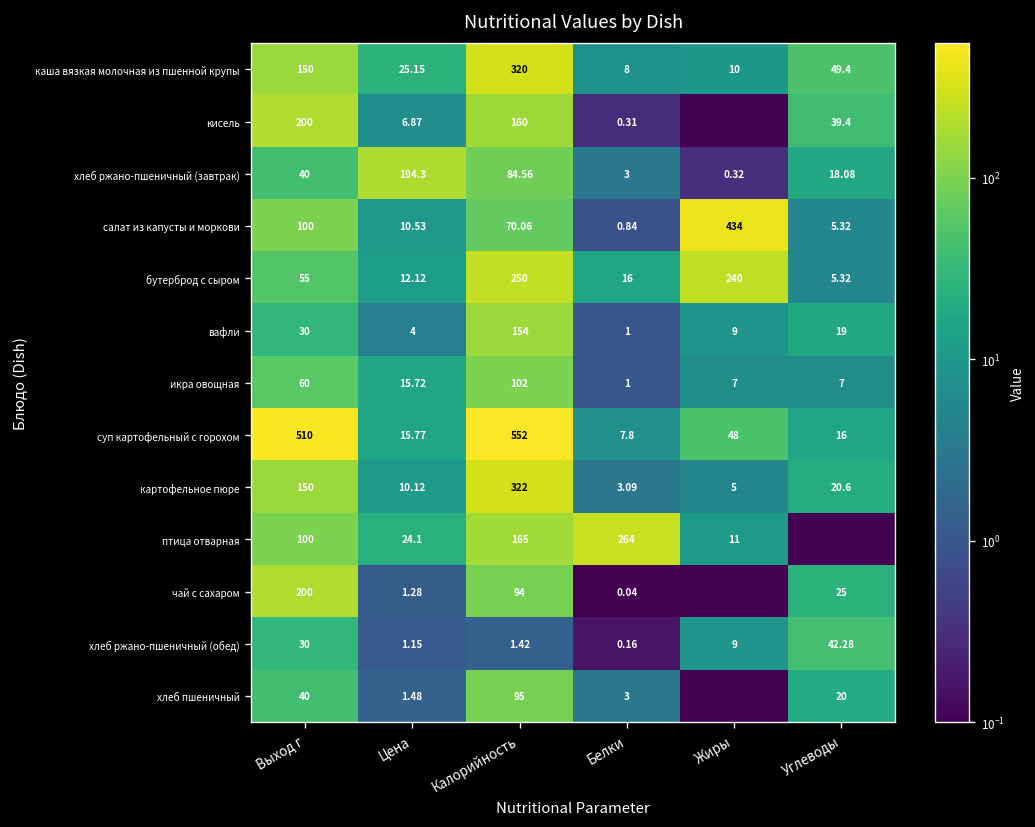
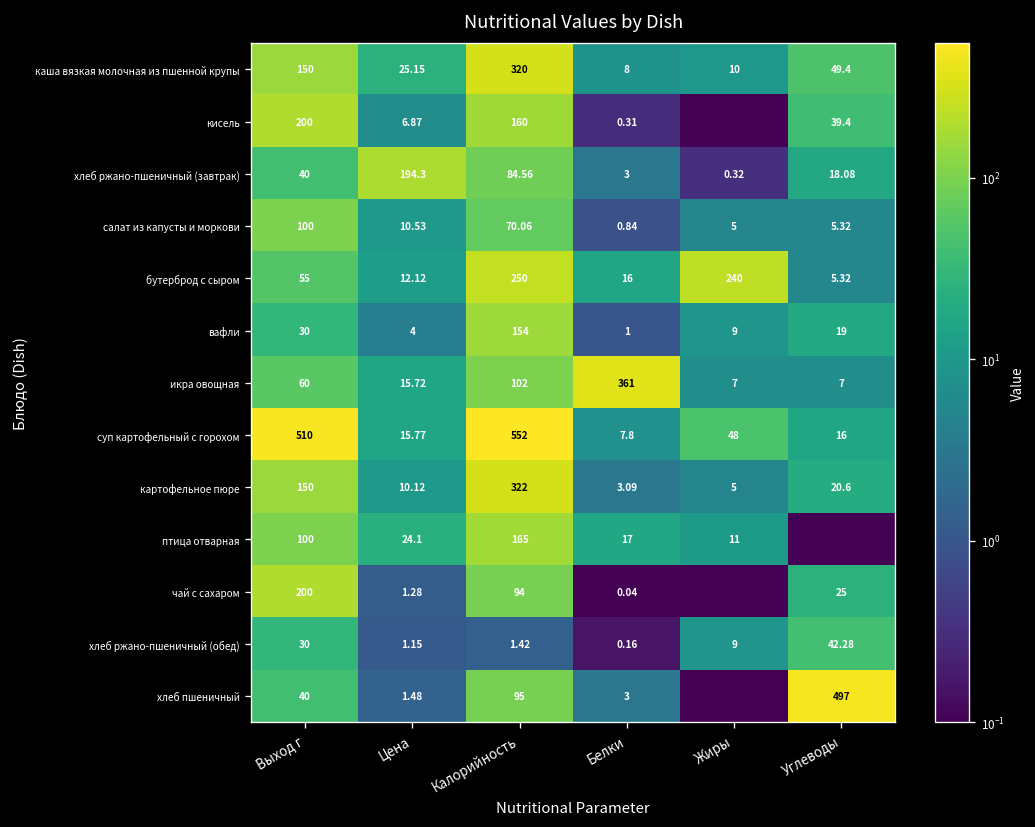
салат из капусты и моркови, Жиры: 434 -> 5
икра овощная, Белки: 1 -> 361
птица отварная, Белки: 264 -> 17
хлеб пшеничный, Углеводы: 20 -> 497
